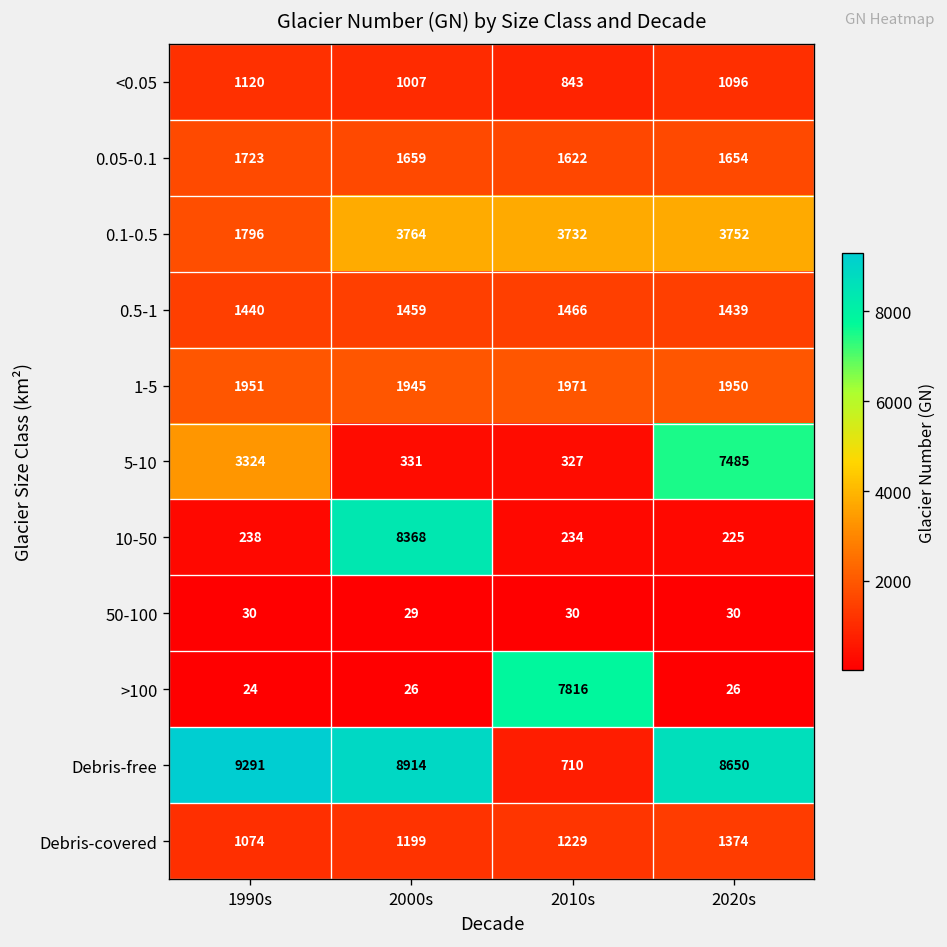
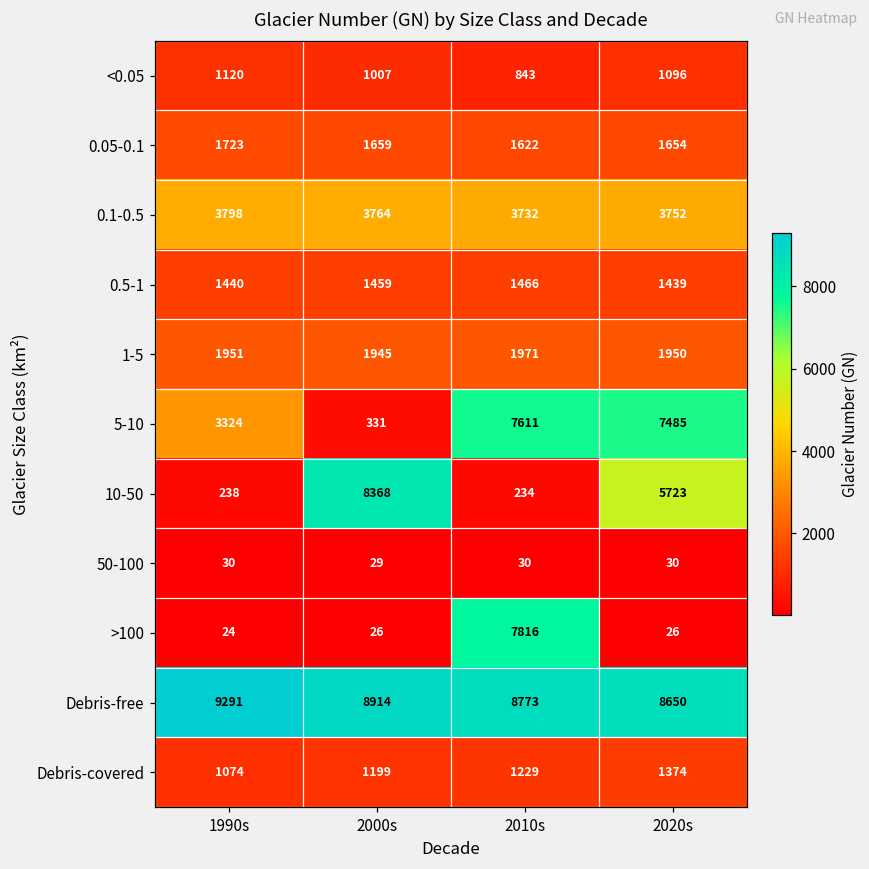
0.1-0.5, 1990s: 1796 -> 3798
5-10, 2010s: 327 -> 7611
10-50, 2020s: 225 -> 5723
Debris-free, 2010s: 710 -> 8773
